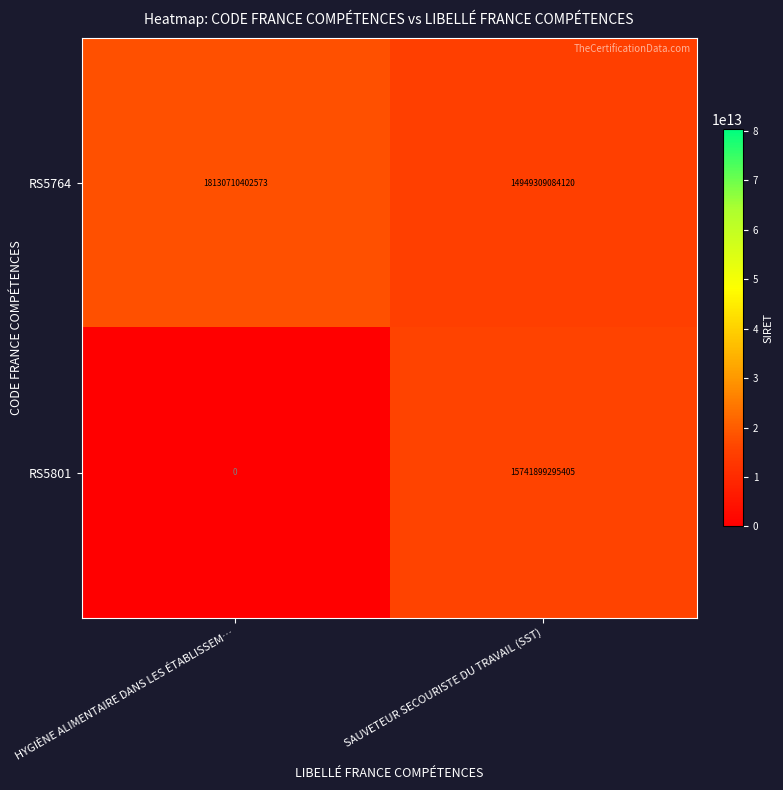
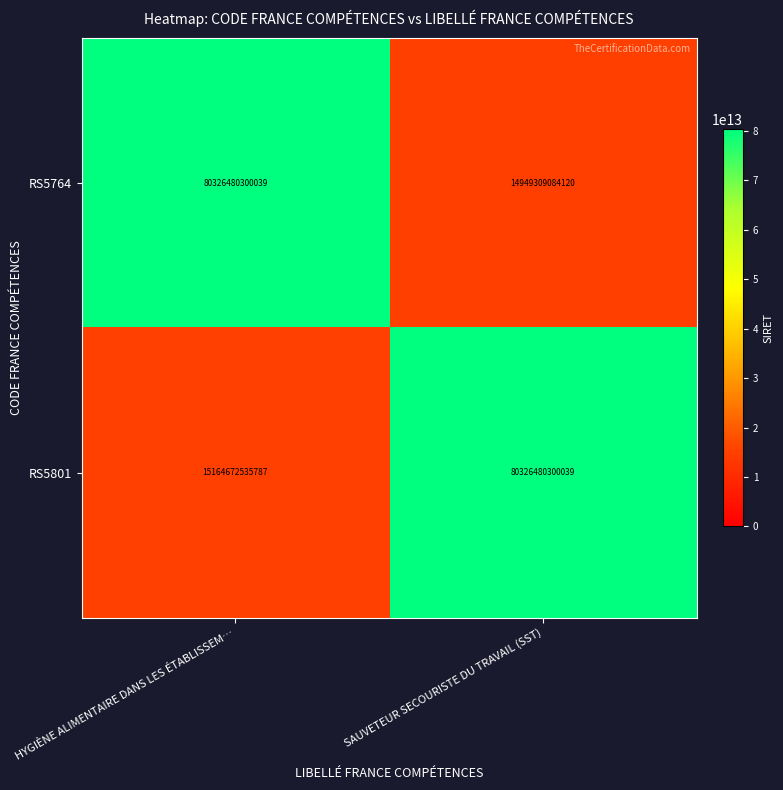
RS5764, HYGIÈNE ALIMENTAIRE DANS LES ÉTABLISSEM…: 18130710402573 -> 80326480300039
RS5801, HYGIÈNE ALIMENTAIRE DANS LES ÉTABLISSEM…: 0 -> 15164672535787
RS5801, SAUVETEUR SECOURISTE DU TRAVAIL (SST): 15741899295405 -> 80326480300039
